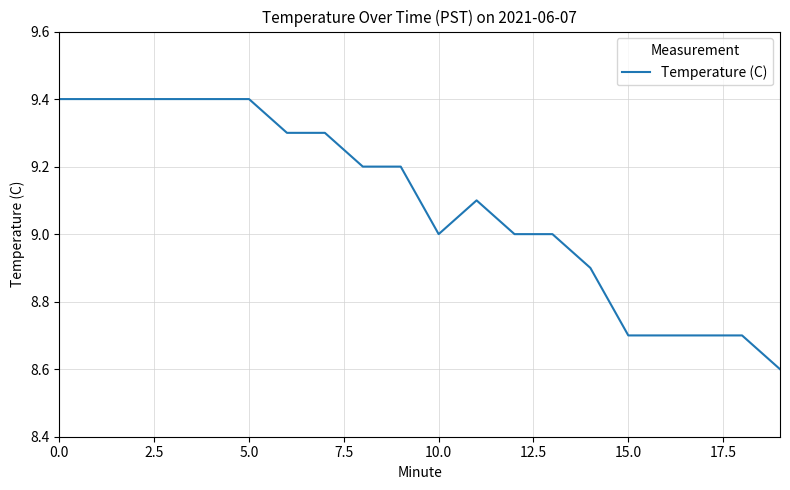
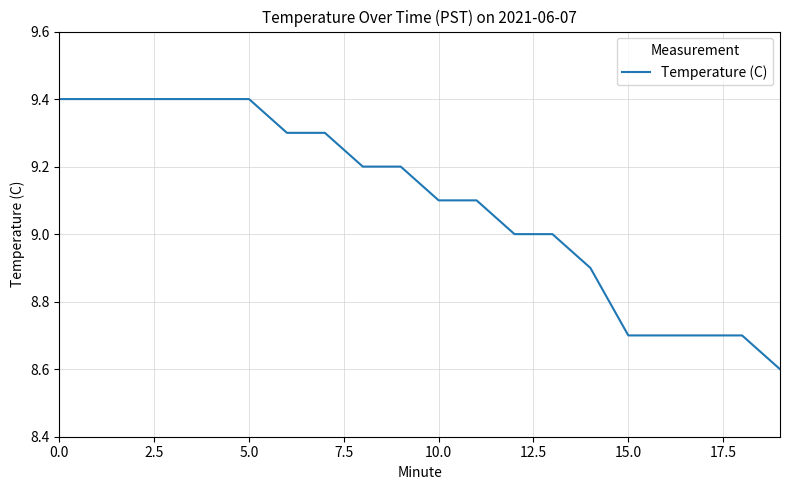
10.0: 9.0 -> 9.1
